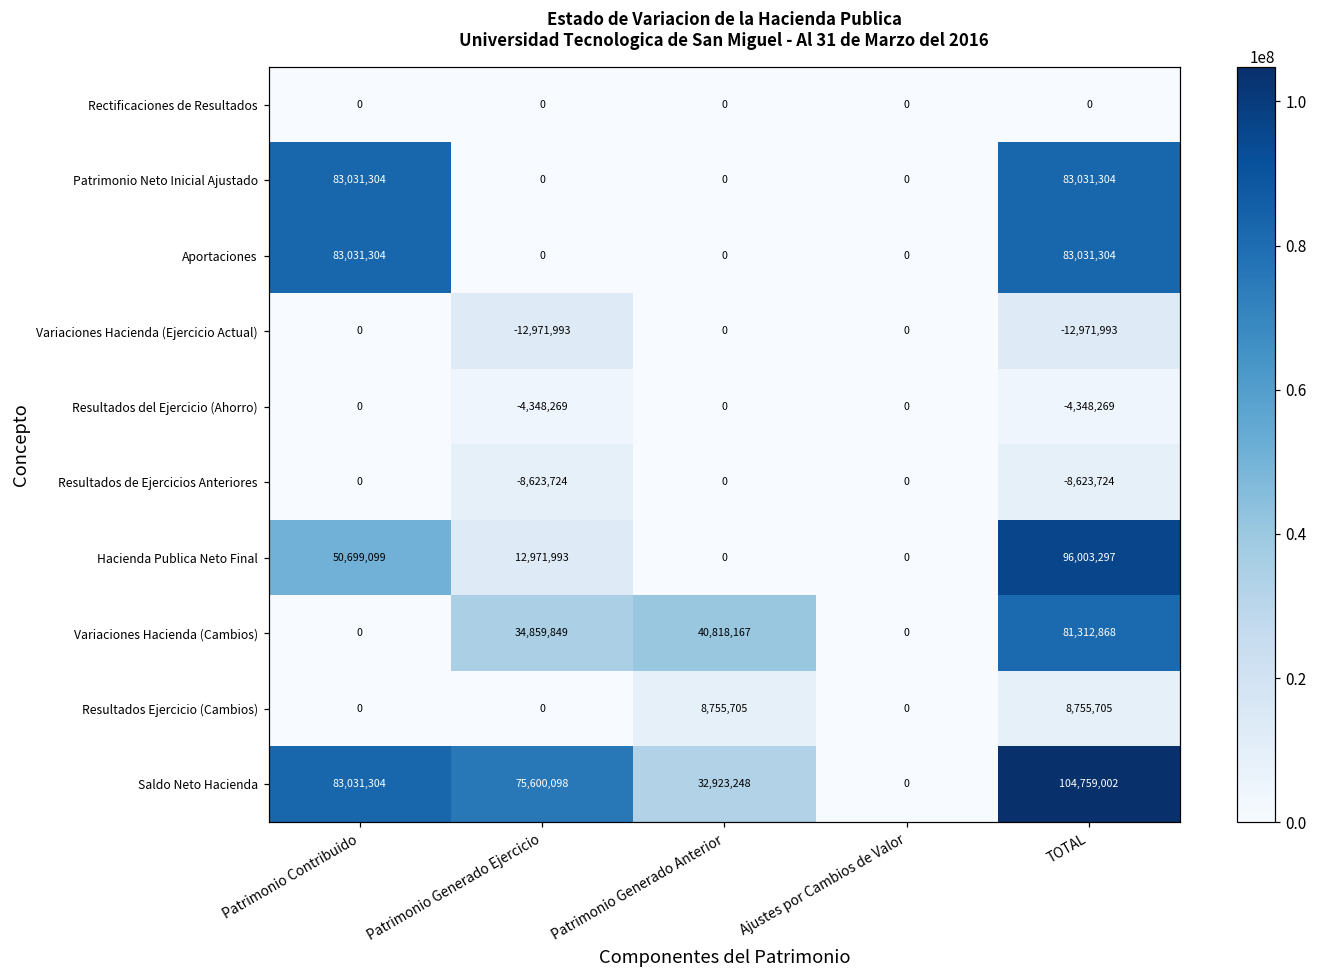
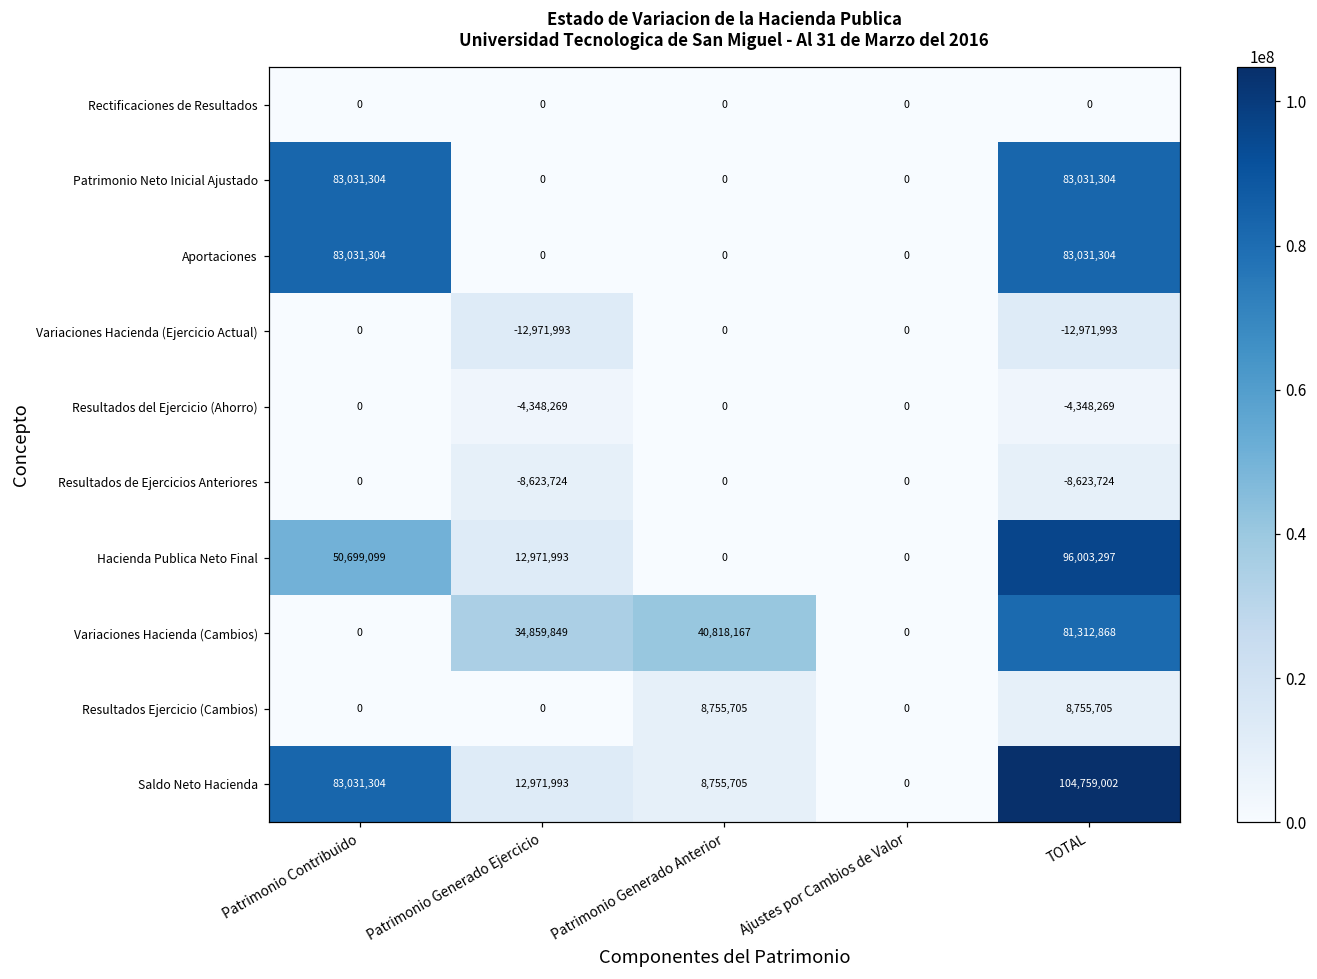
Saldo Neto Hacienda, Patrimonio Generado Ejercicio: 75,600,098 -> 12,971,993
Saldo Neto Hacienda, Patrimonio Generado Anterior: 32,923,248 -> 8,755,705
